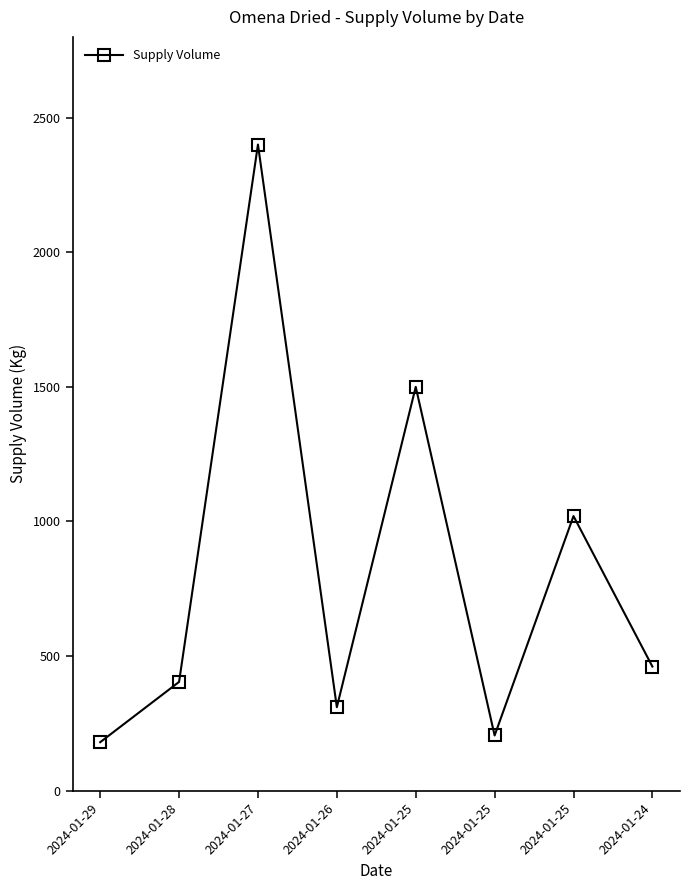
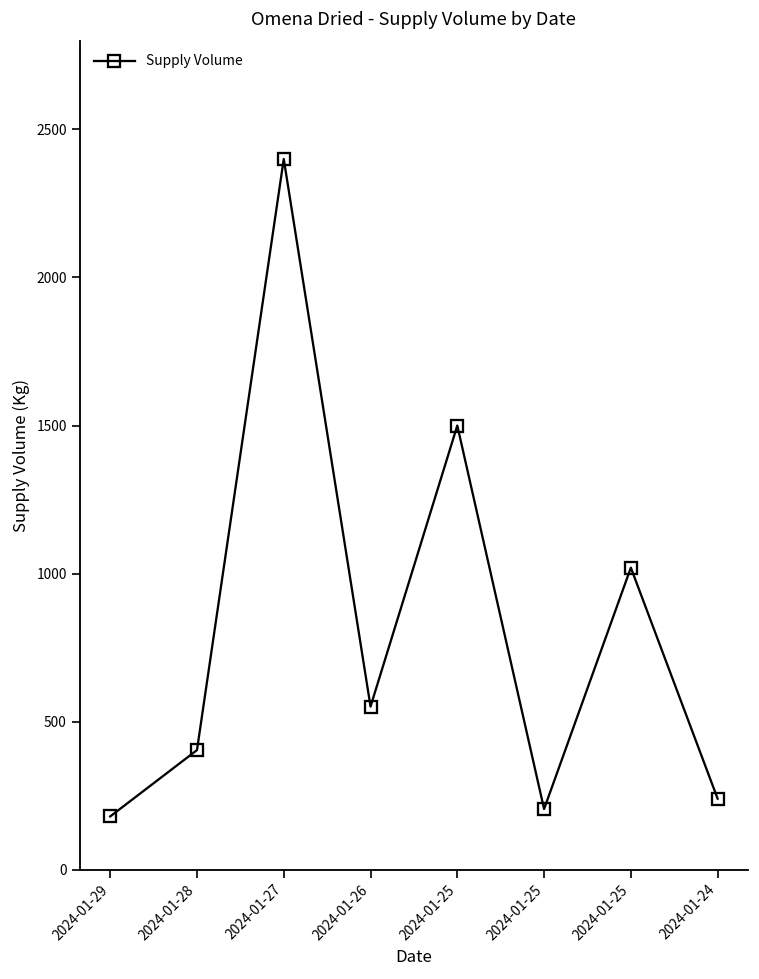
2024-01-26: 310 -> 550
2024-01-24: 460 -> 240
